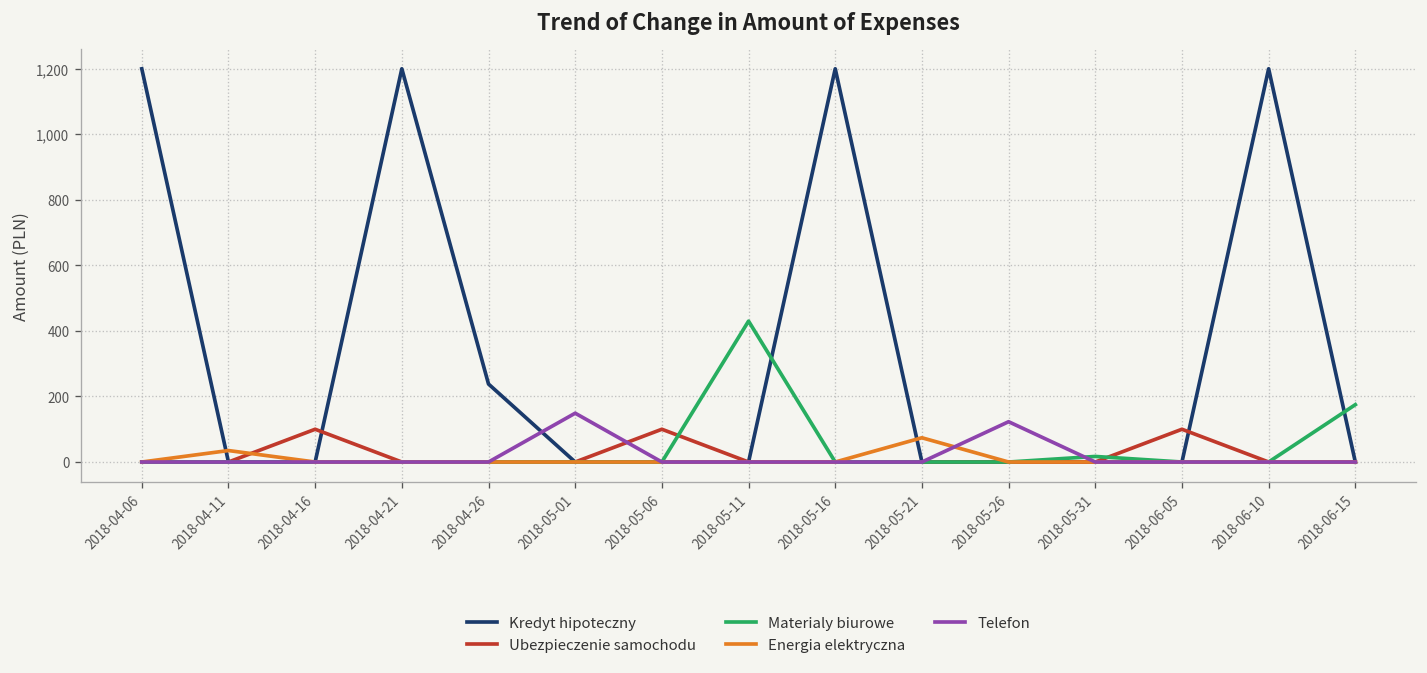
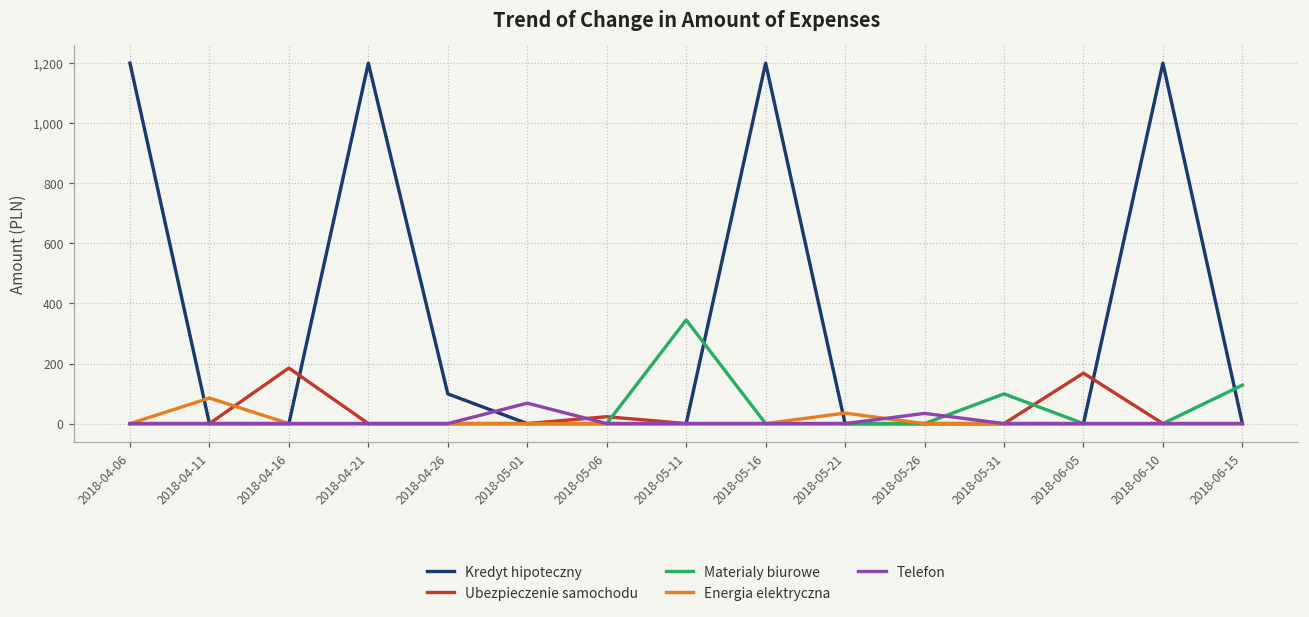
Energia elektryczna, 2018-04-11: 40 -> 90
Ubezpieczenie samochodu, 2018-04-16: 100 -> 190
Kredyt hipoteczny, 2018-04-26: 240 -> 100
Telefon, 2018-05-01: 150 -> 70
Ubezpieczenie samochodu, 2018-05-06: 100 -> 20
Materialy biurowe, 2018-05-11: 430 -> 350
Energia elektryczna, 2018-05-21: 70 -> 40
Telefon, 2018-05-26: 120 -> 30
Materialy biurowe, 2018-05-31: 20 -> 100
Ubezpieczenie samochodu, 2018-06-05: 100 -> 170
Materialy biurowe, 2018-06-15: 180 -> 130
